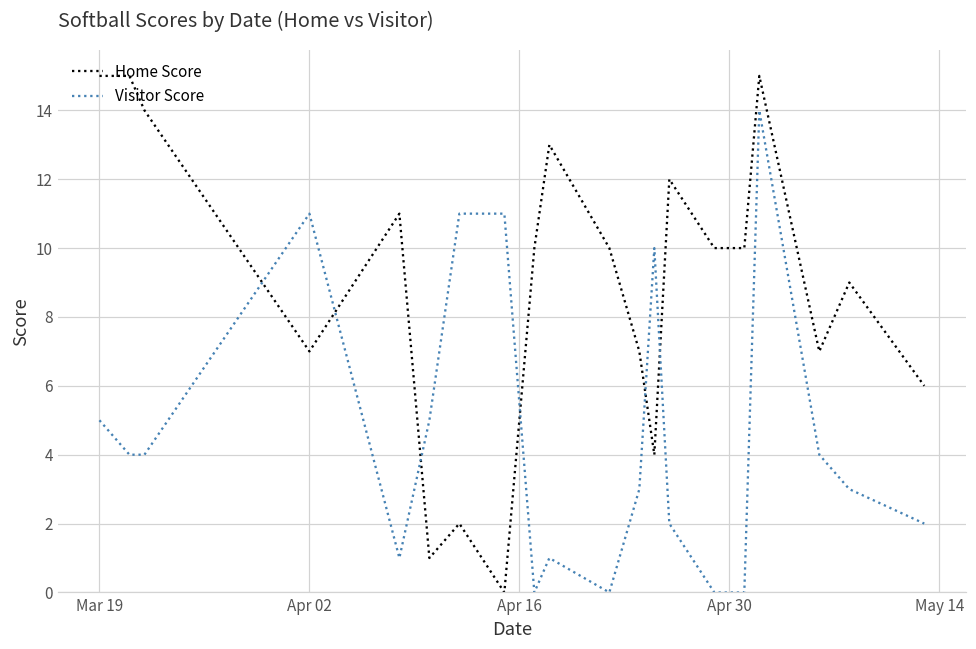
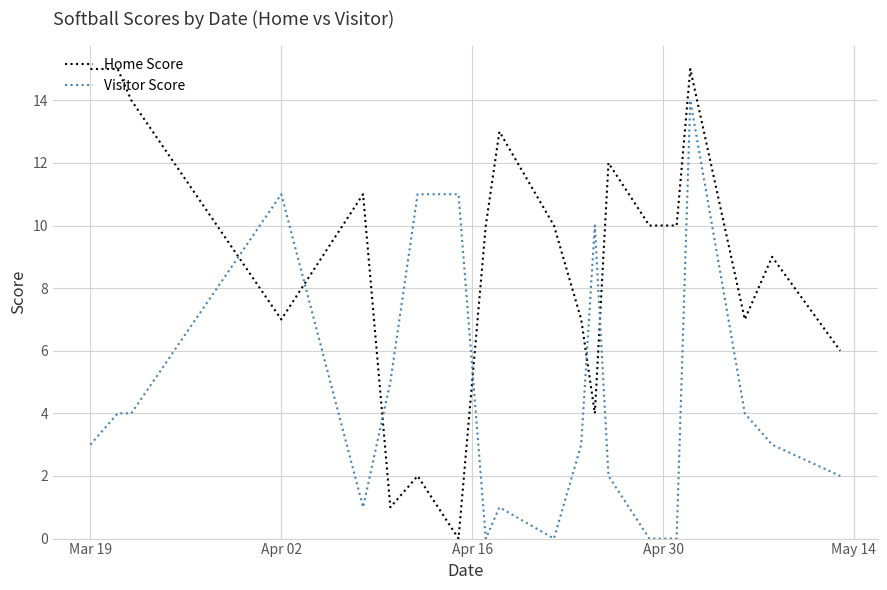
Visitor Score, Mar 19: 5 -> 3
